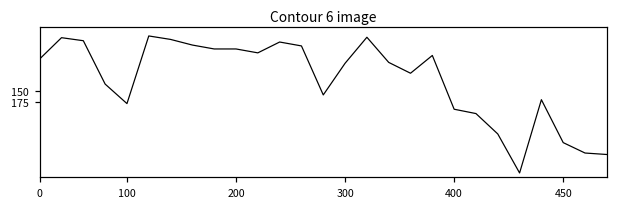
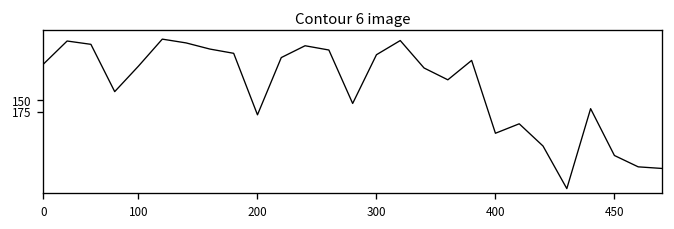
100: 180 -> 80
200: 50 -> 180
300: 90 -> 60
400: 190 -> 220
